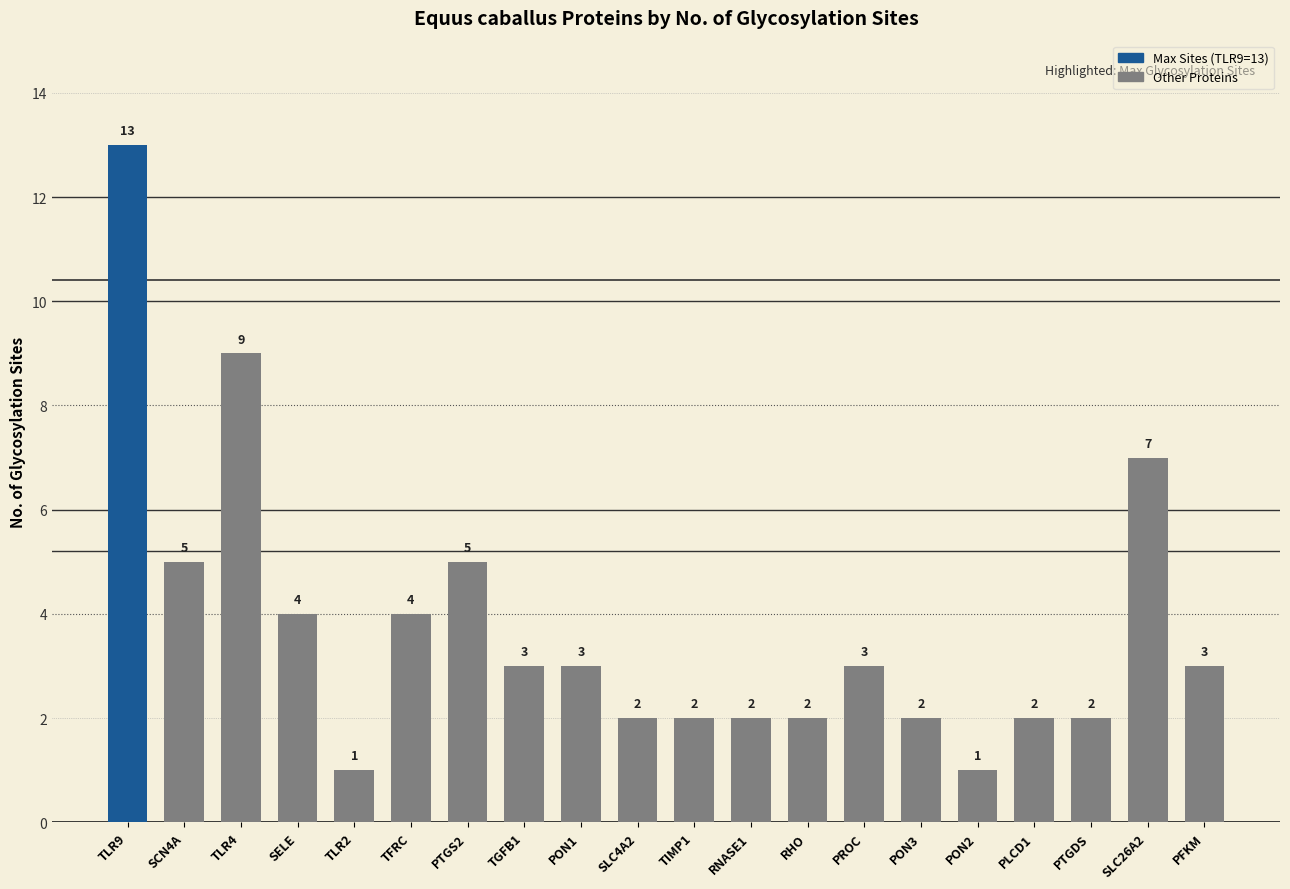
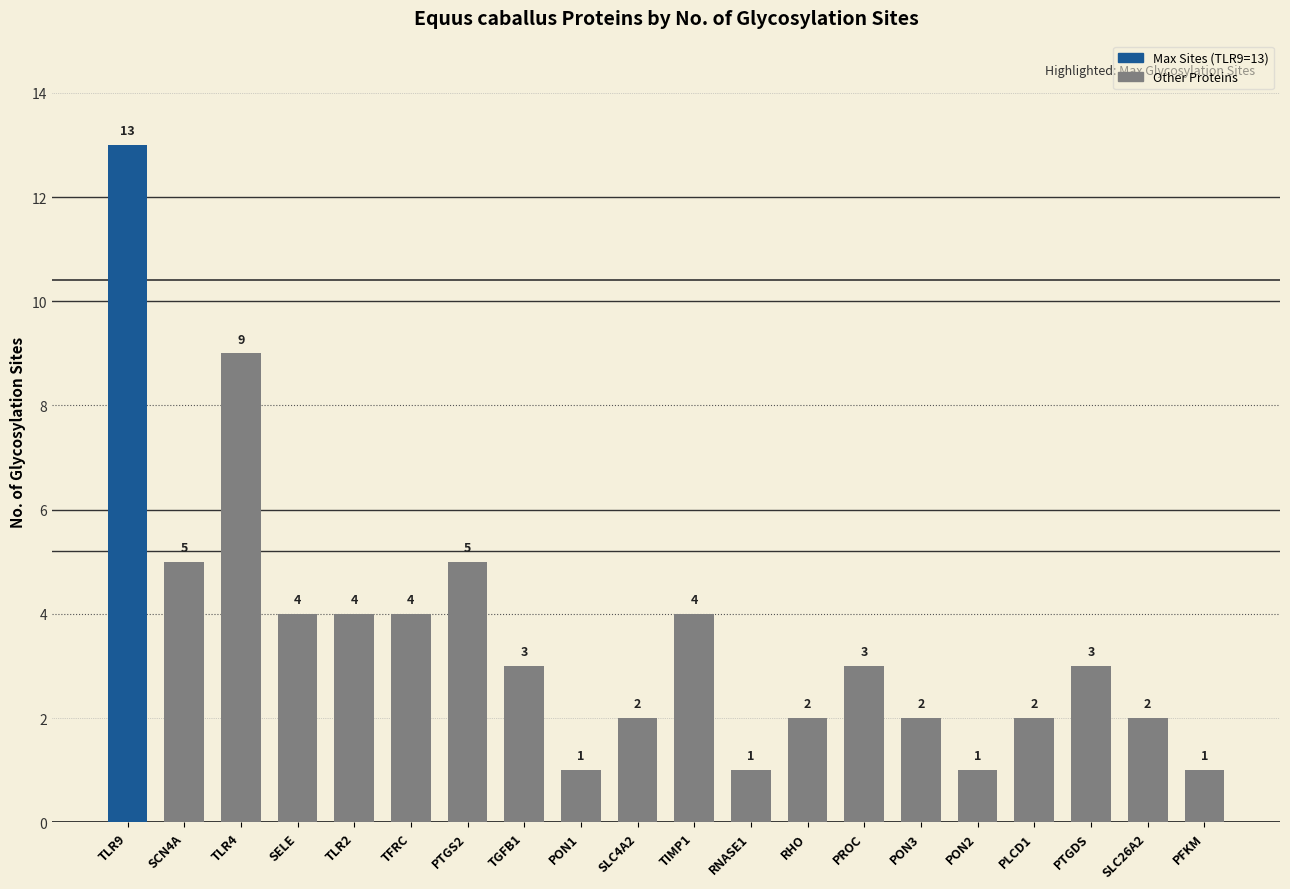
TLR2: 1 -> 4
PON1: 3 -> 1
TIMP1: 2 -> 4
RNASE1: 2 -> 1
PTGDS: 2 -> 3
SLC26A2: 7 -> 2
PFKM: 3 -> 1
